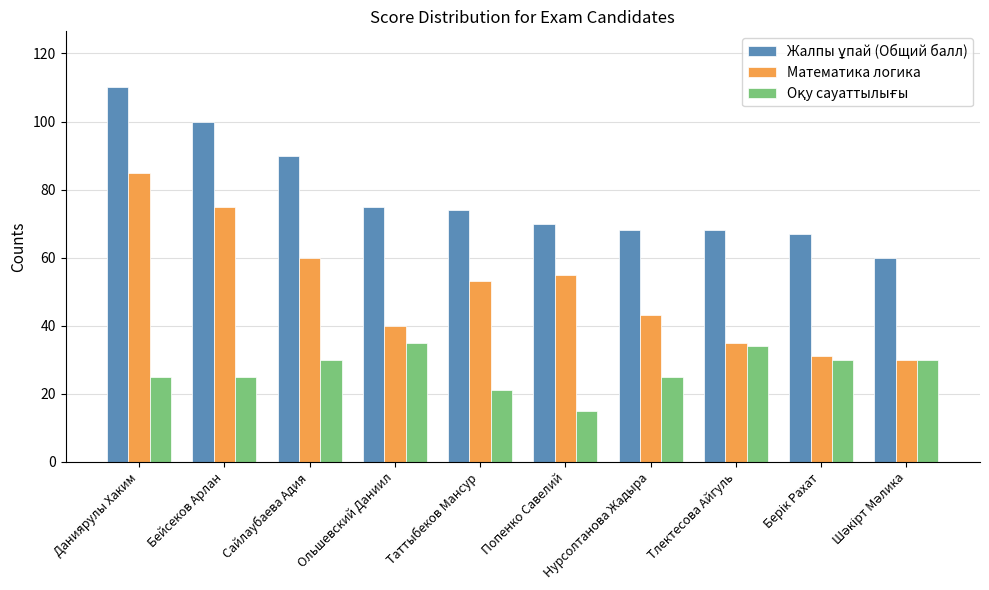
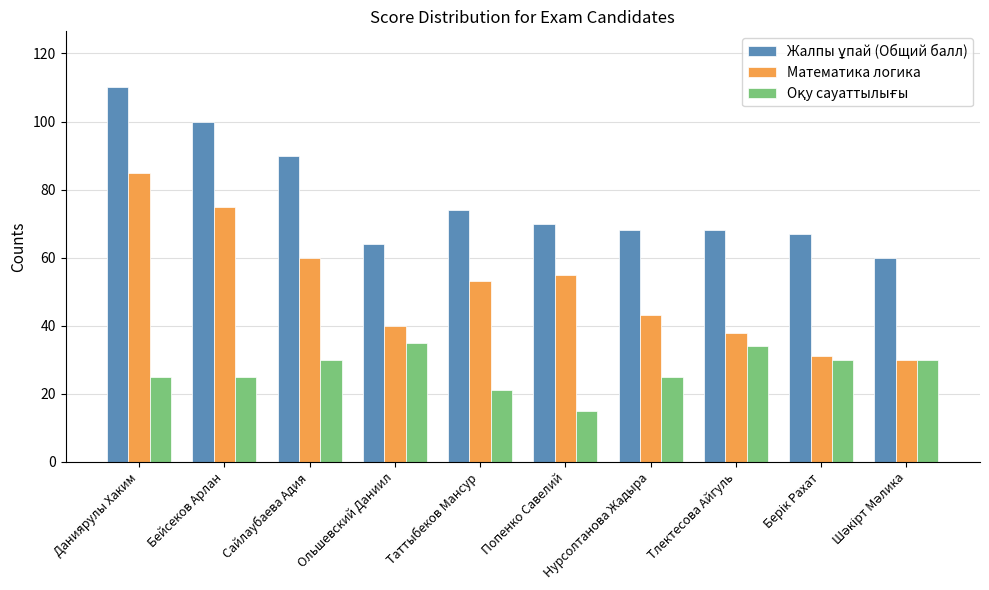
Жалпы ұпай (Общий балл), Ольшевский Даниил: 75 -> 64
Математика логика, Тлектесова Айгуль: 35 -> 38
